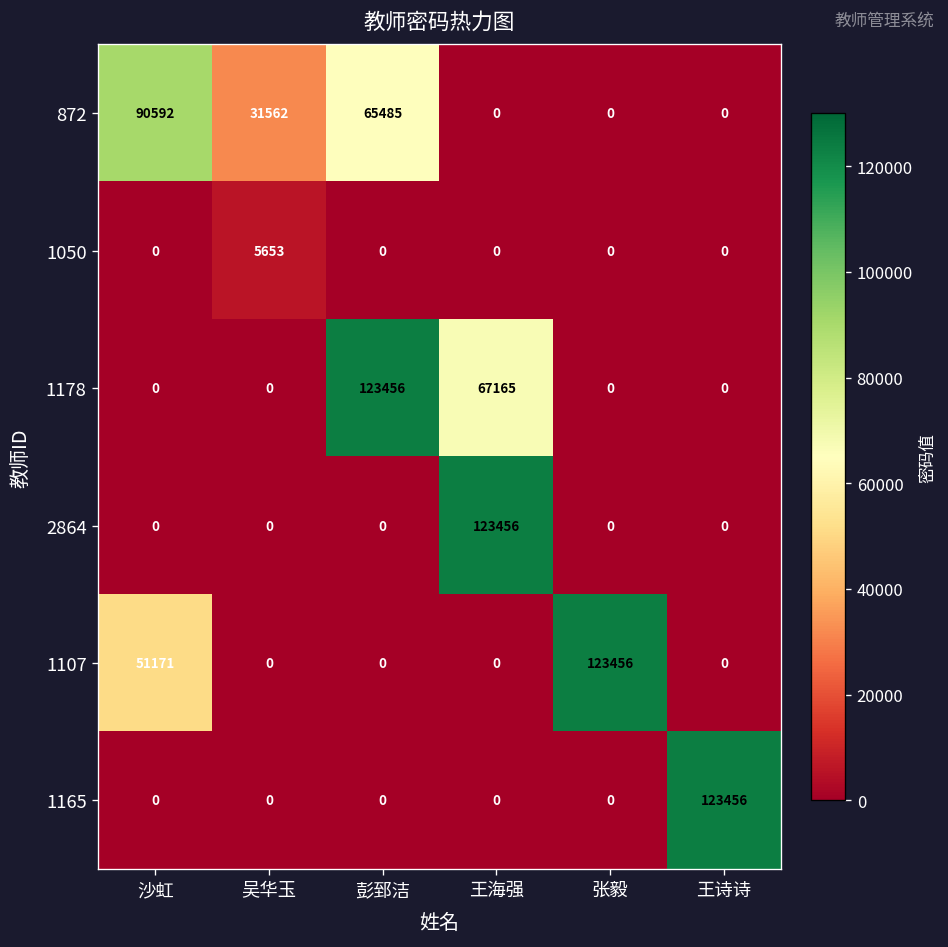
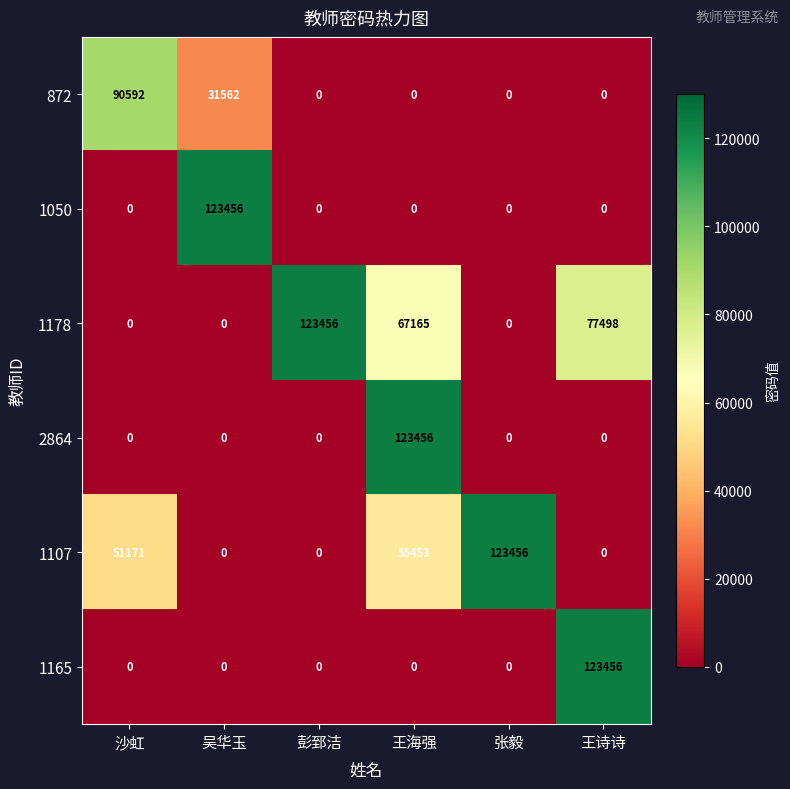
872, 彭郅洁: 65485 -> 0
1050, 吴华玉: 5653 -> 123456
1178, 王诗诗: 0 -> 77498
1107, 王海强: 0 -> 55453
